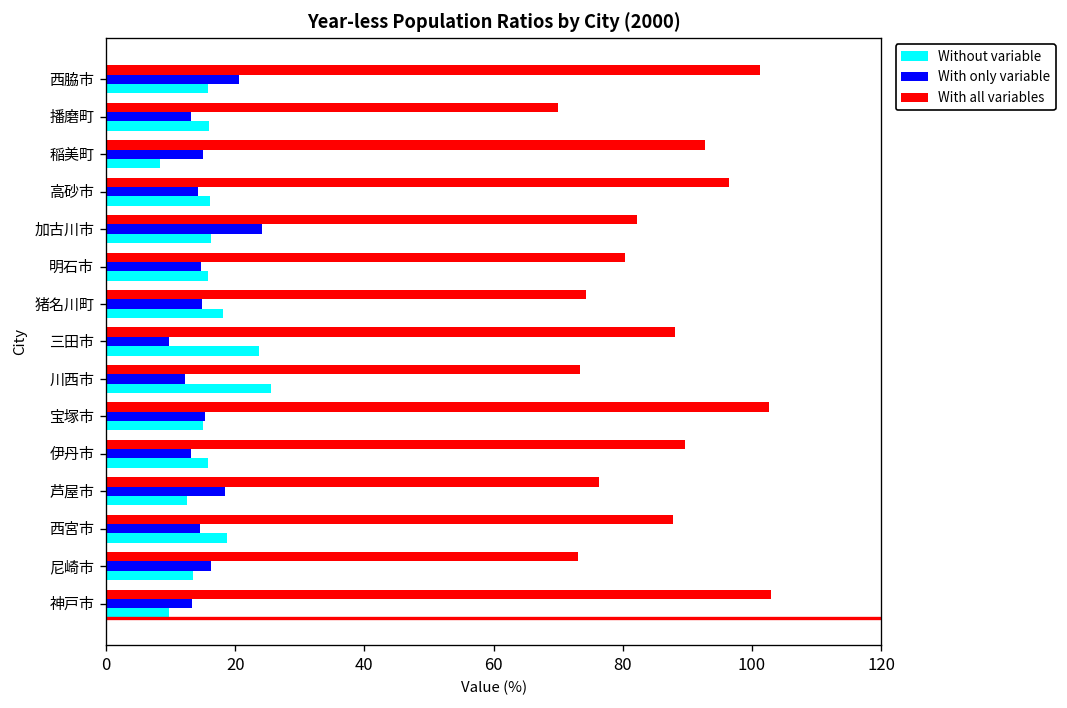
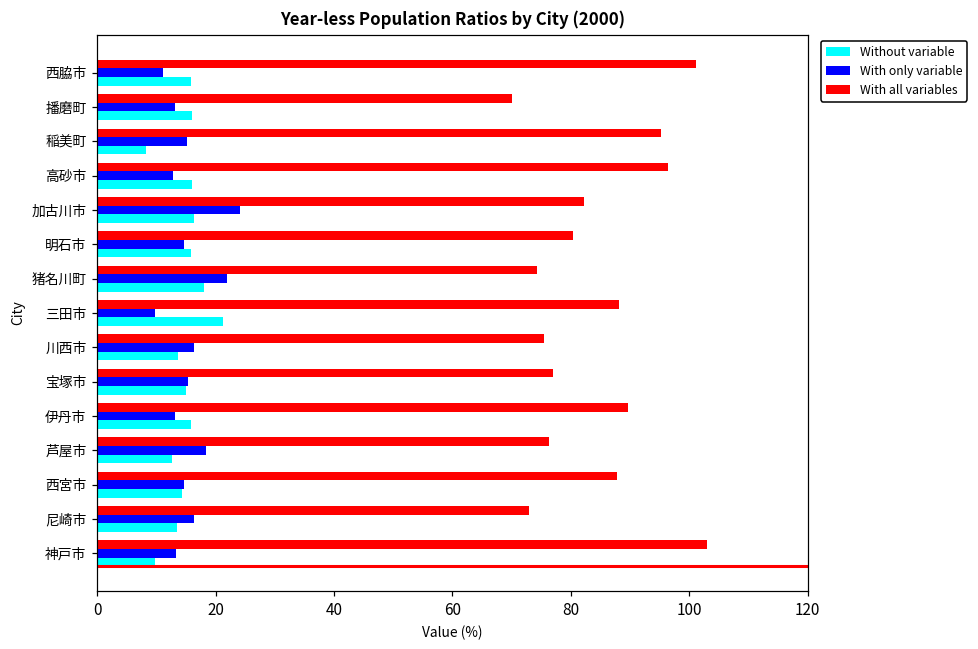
With only variable, 西脇市: 21 -> 11
With all variables, 稲美町: 93 -> 95
With only variable, 高砂市: 14 -> 13
With only variable, 猪名川町: 15 -> 22
Without variable, 三田市: 24 -> 21
With all variables, 川西市: 73 -> 76
With only variable, 川西市: 12 -> 16
Without variable, 川西市: 26 -> 14
With all variables, 宝塚市: 103 -> 77
Without variable, 西宮市: 19 -> 14
